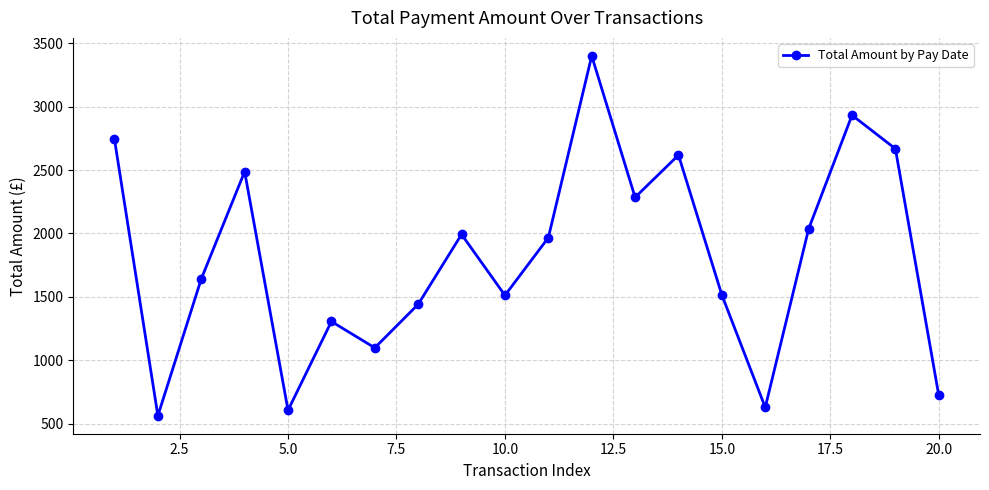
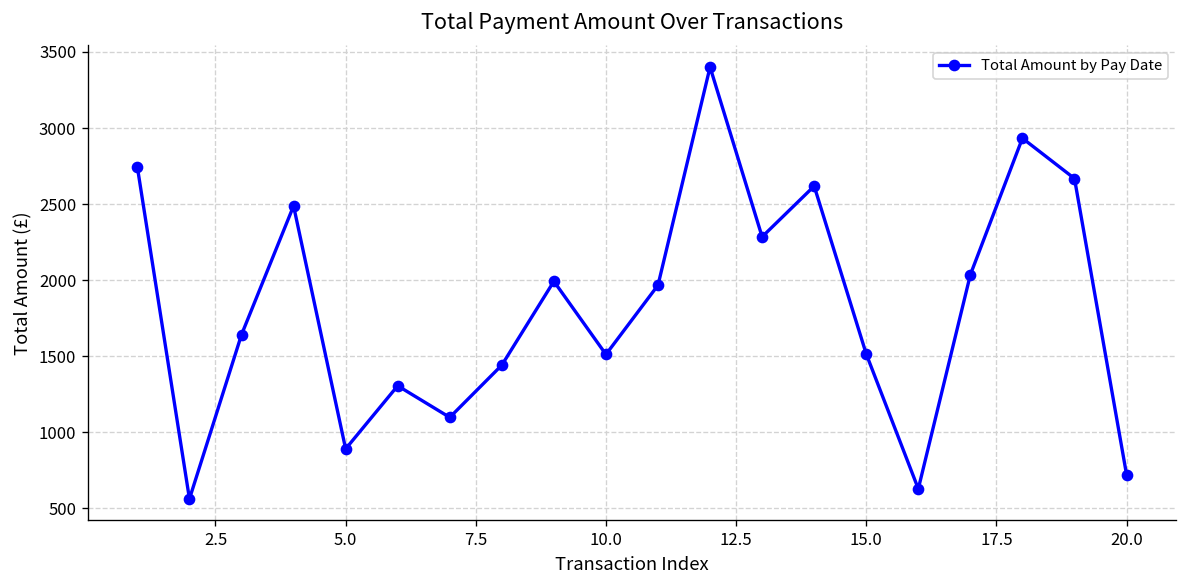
5.0: 610 -> 890
